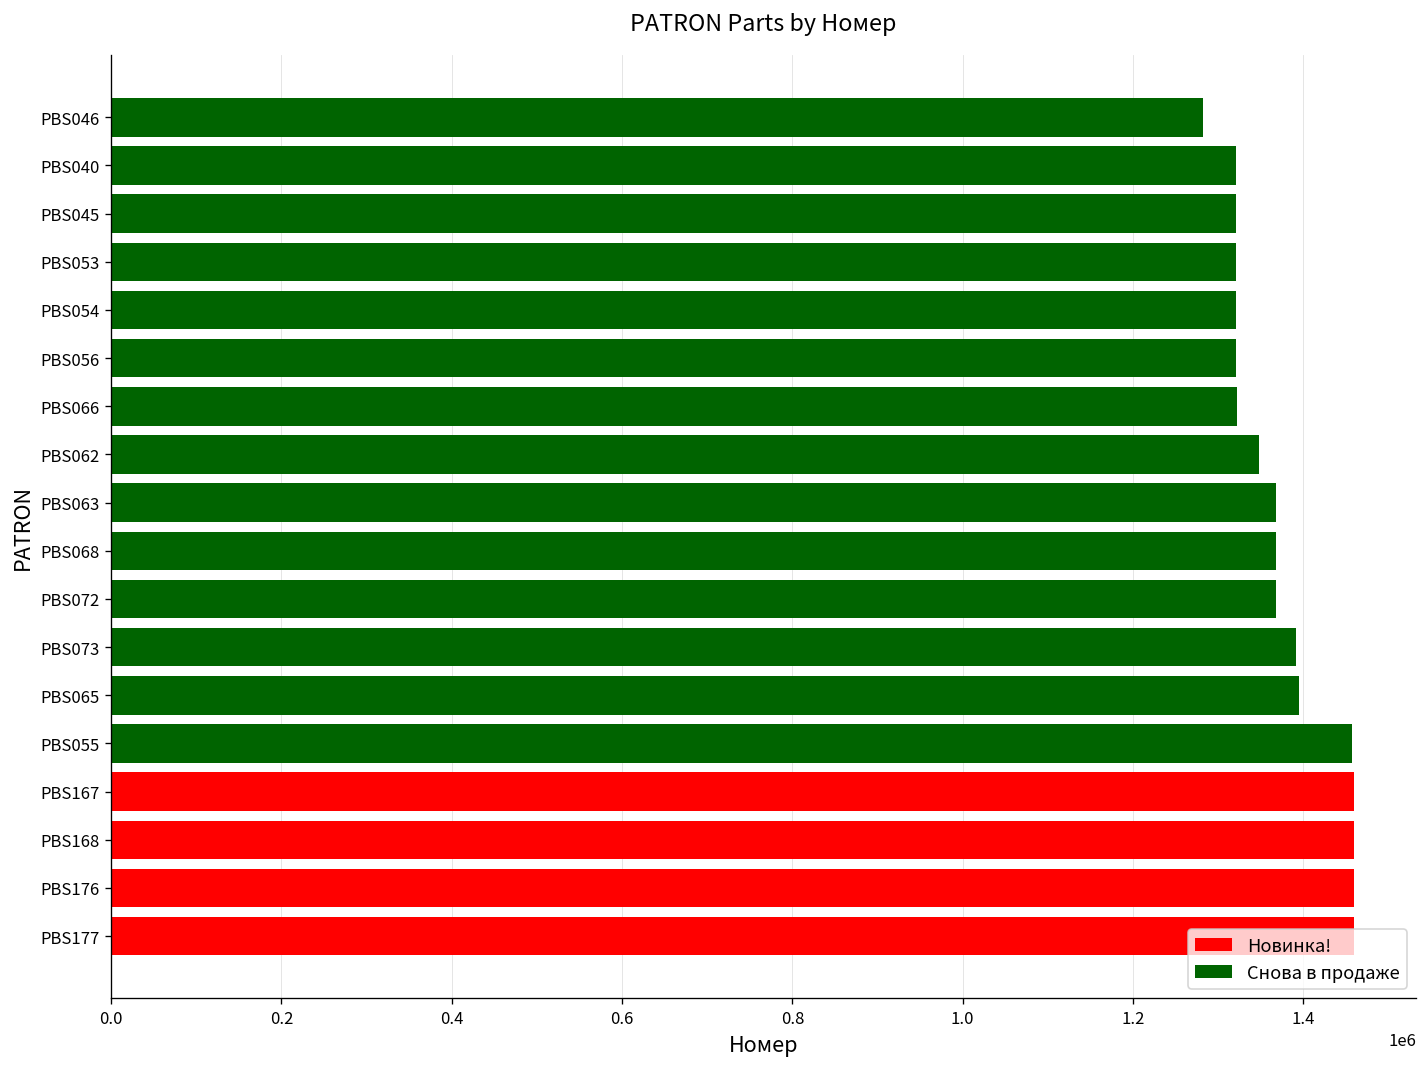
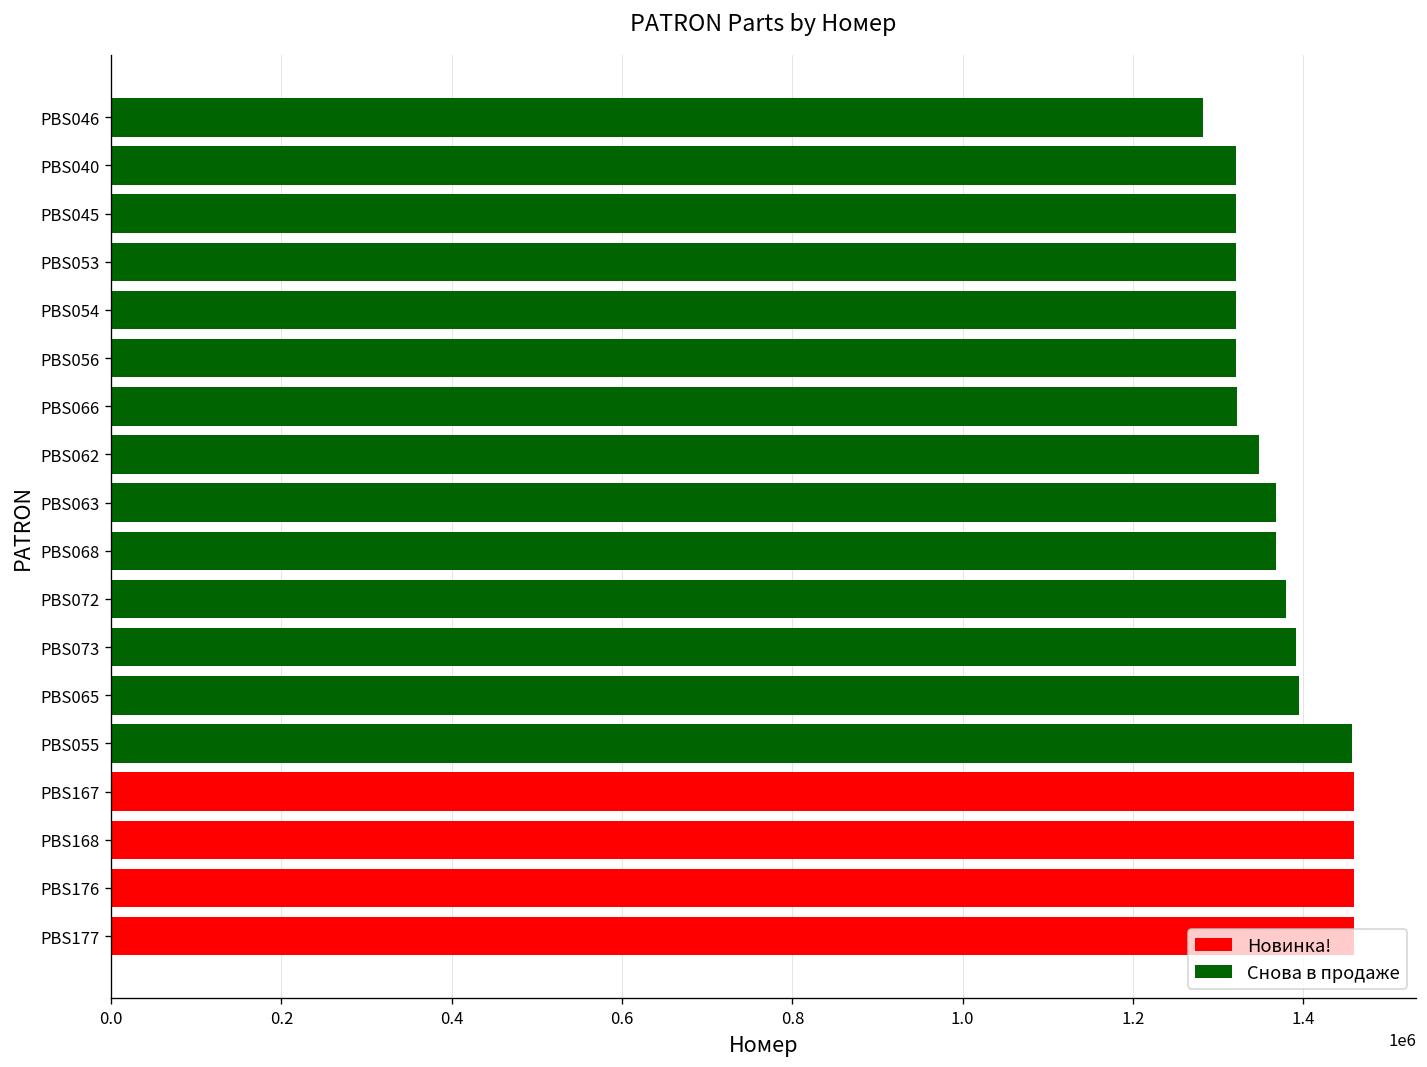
PBS072: 1370000 -> 1380000
